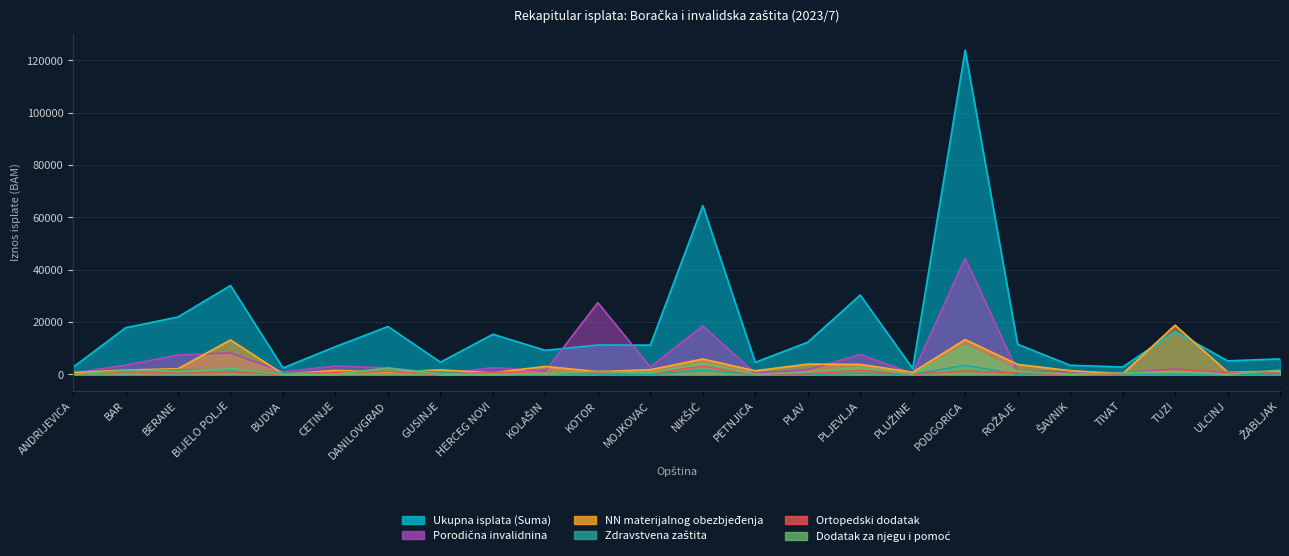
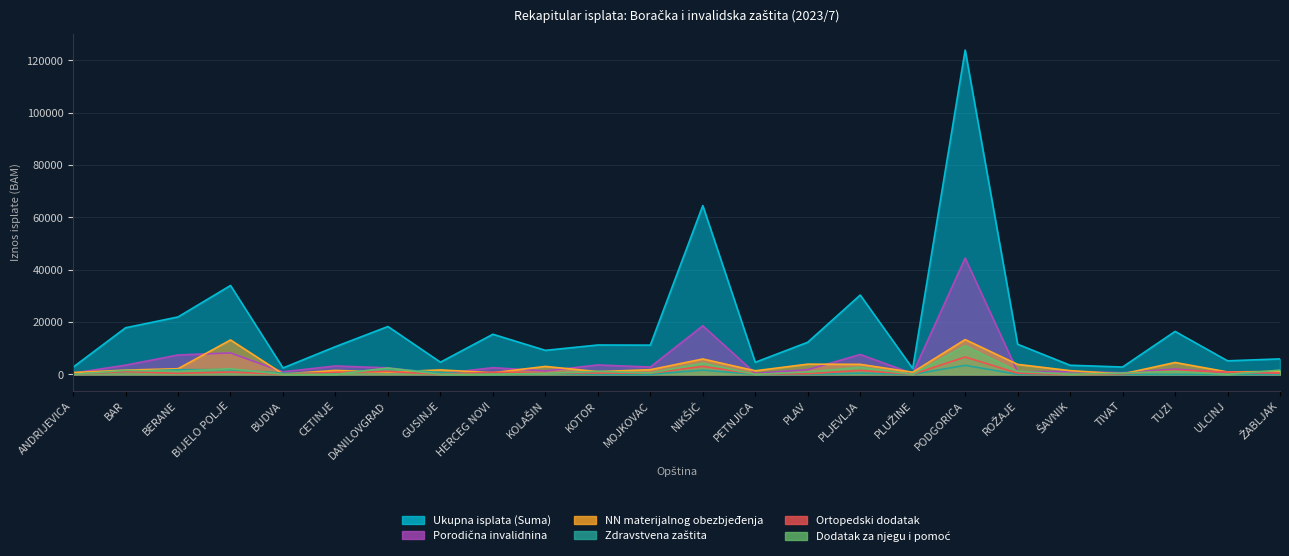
Porodična invalidnina, KOTOR: 27000 -> 4000
Ortopedski dodatak, PODGORICA: 1000 -> 7000
NN materijalnog obezbjeđenja, TUZI: 19000 -> 5000
